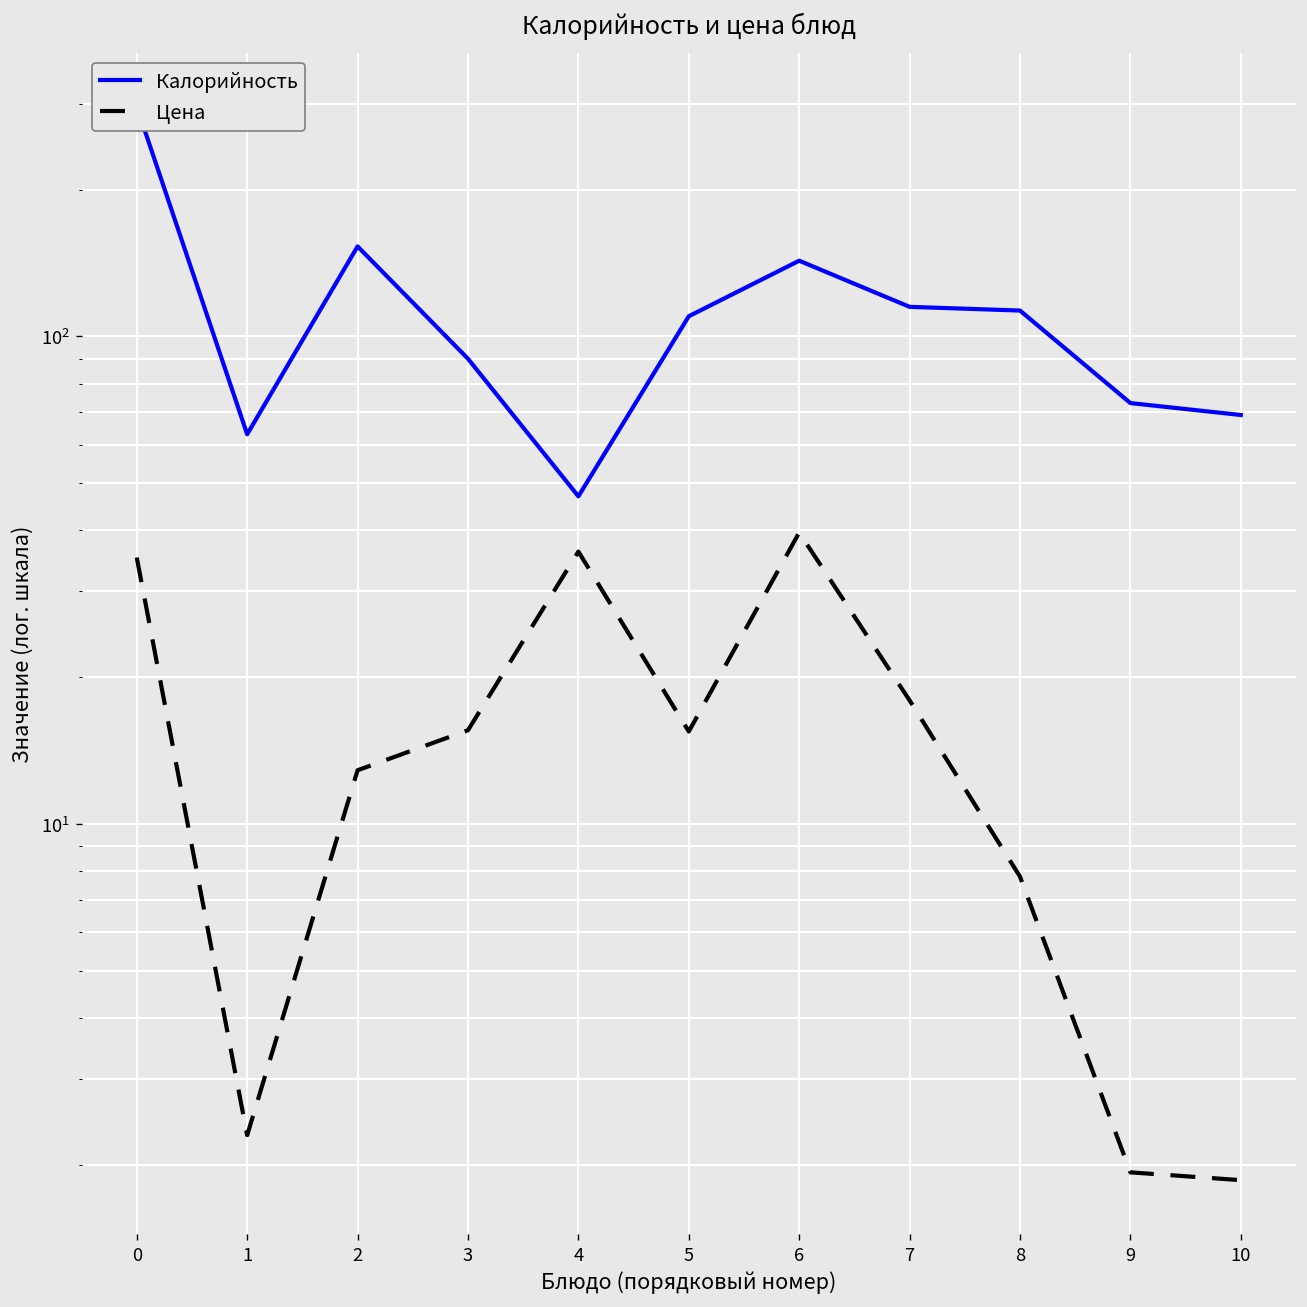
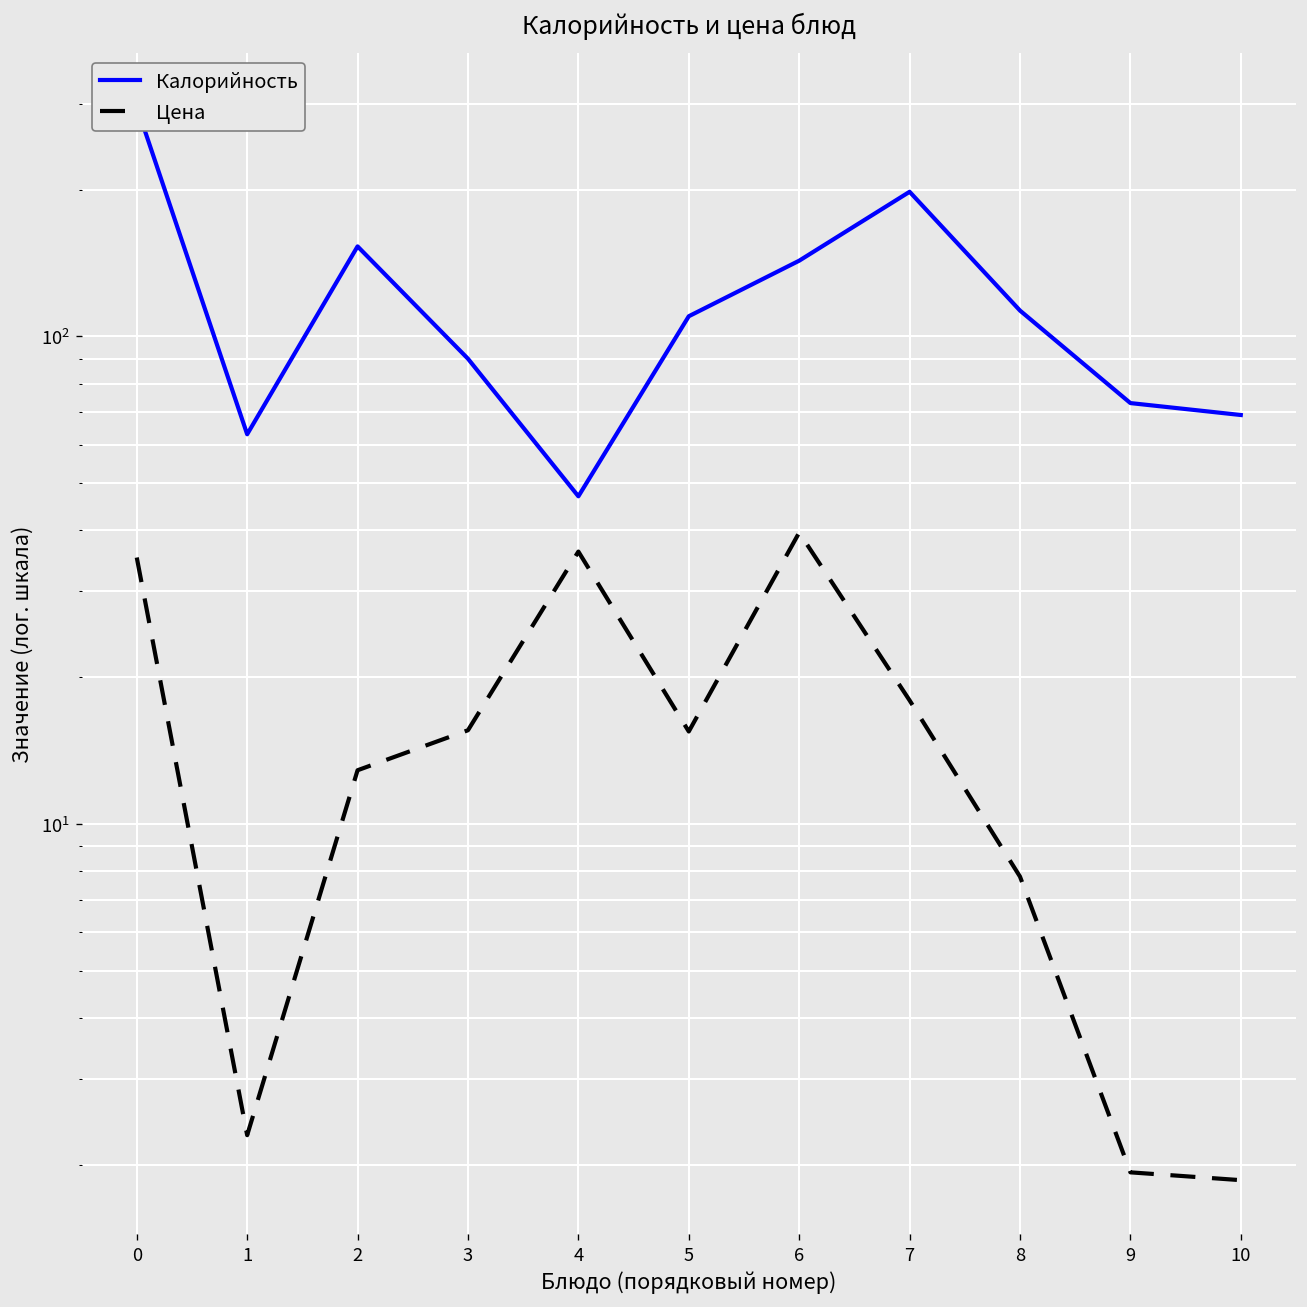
Калорийность, 7: 115 -> 200
